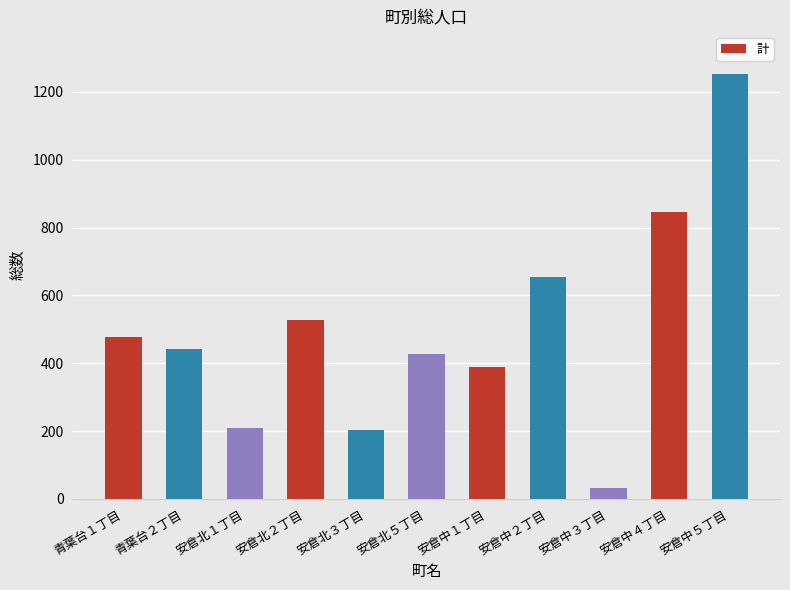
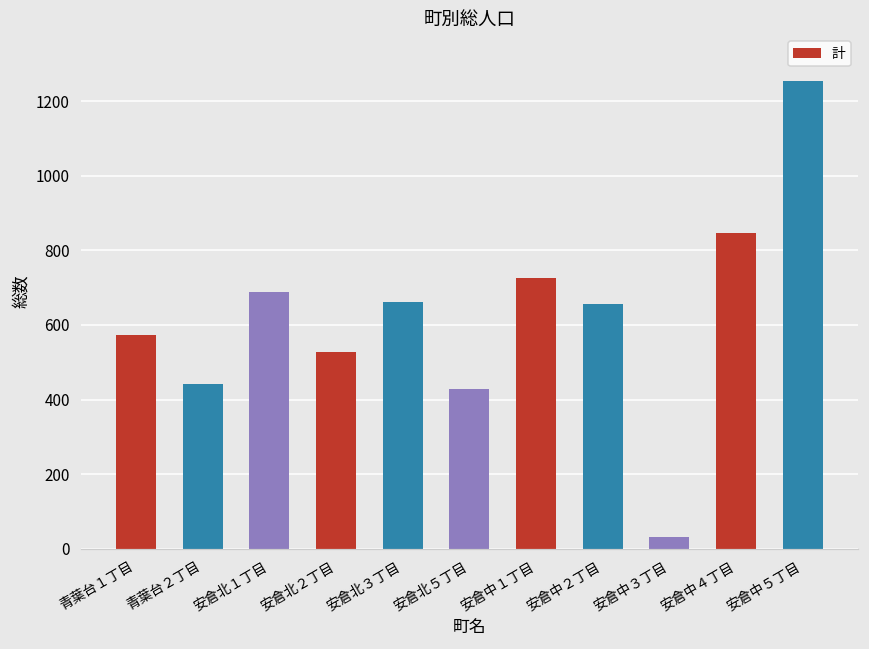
青葉台１丁目: 480 -> 570
安倉北１丁目: 210 -> 690
安倉北３丁目: 200 -> 660
安倉中１丁目: 390 -> 730
